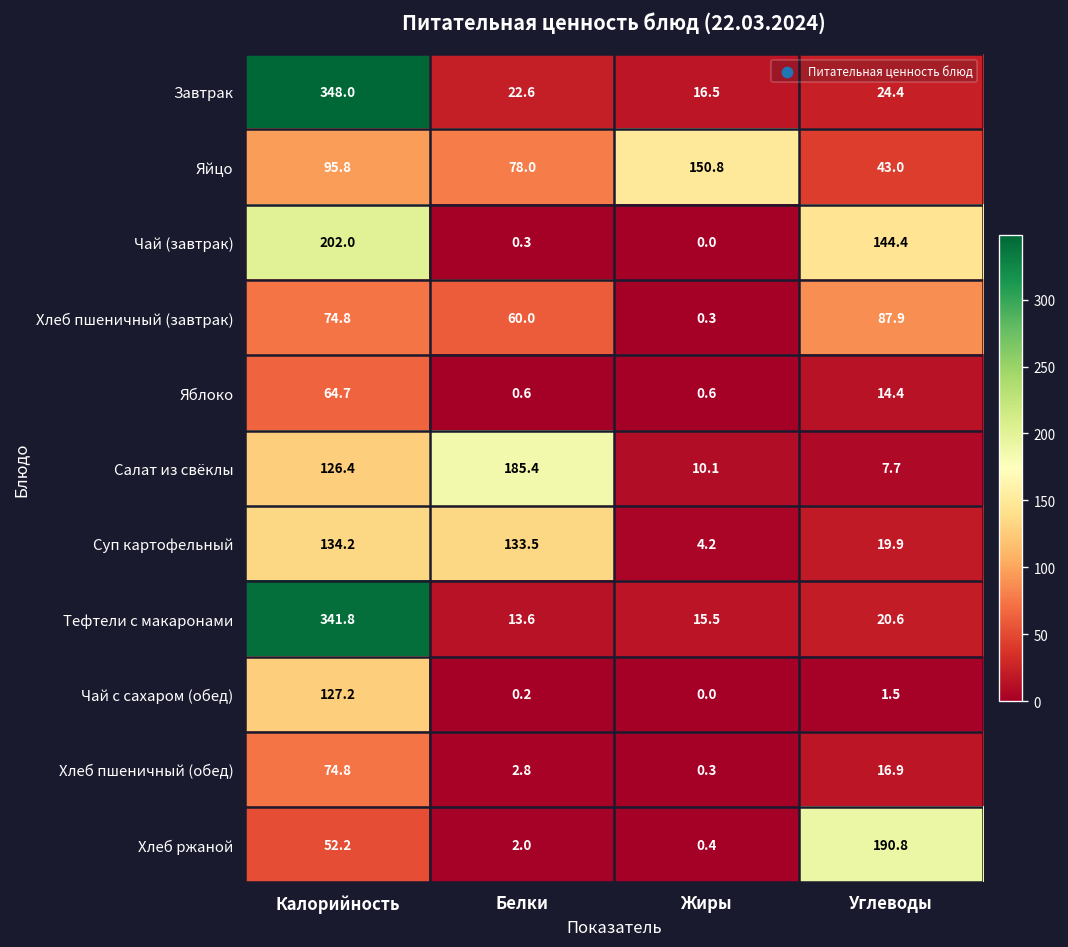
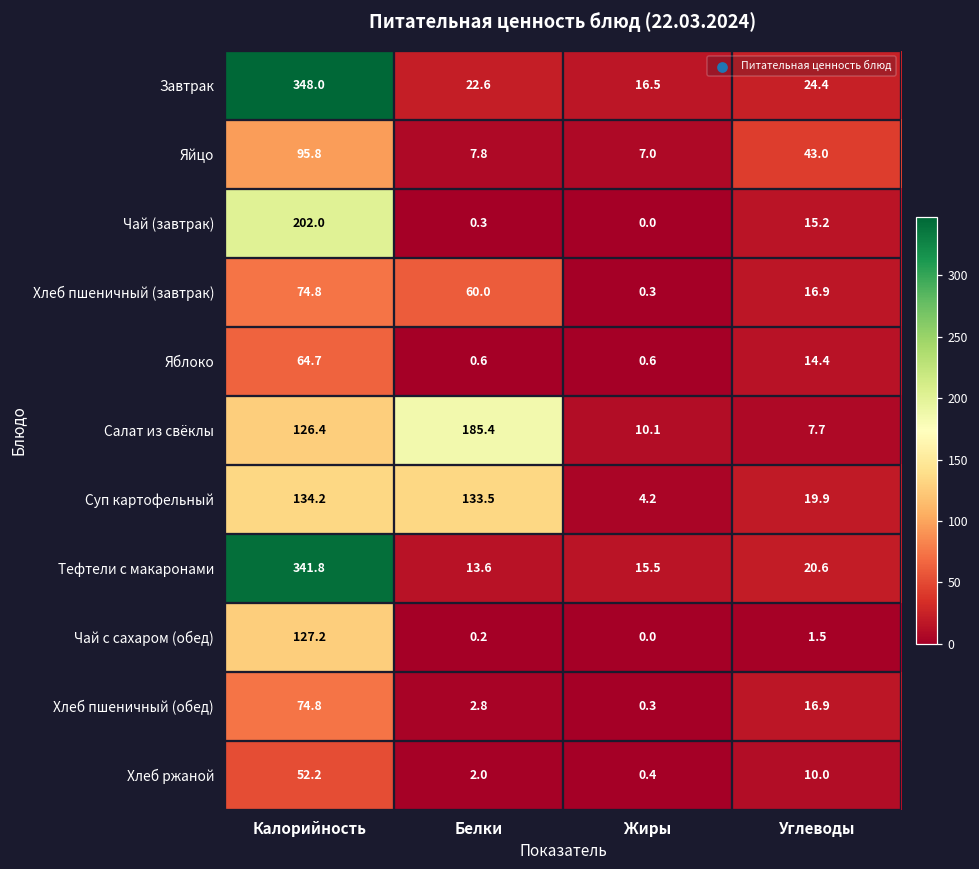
Яйцо, Белки: 78.0 -> 7.8
Яйцо, Жиры: 150.8 -> 7.0
Чай (завтрак), Углеводы: 144.4 -> 15.2
Хлеб пшеничный (завтрак), Углеводы: 87.9 -> 16.9
Хлеб ржаной, Углеводы: 190.8 -> 10.0
